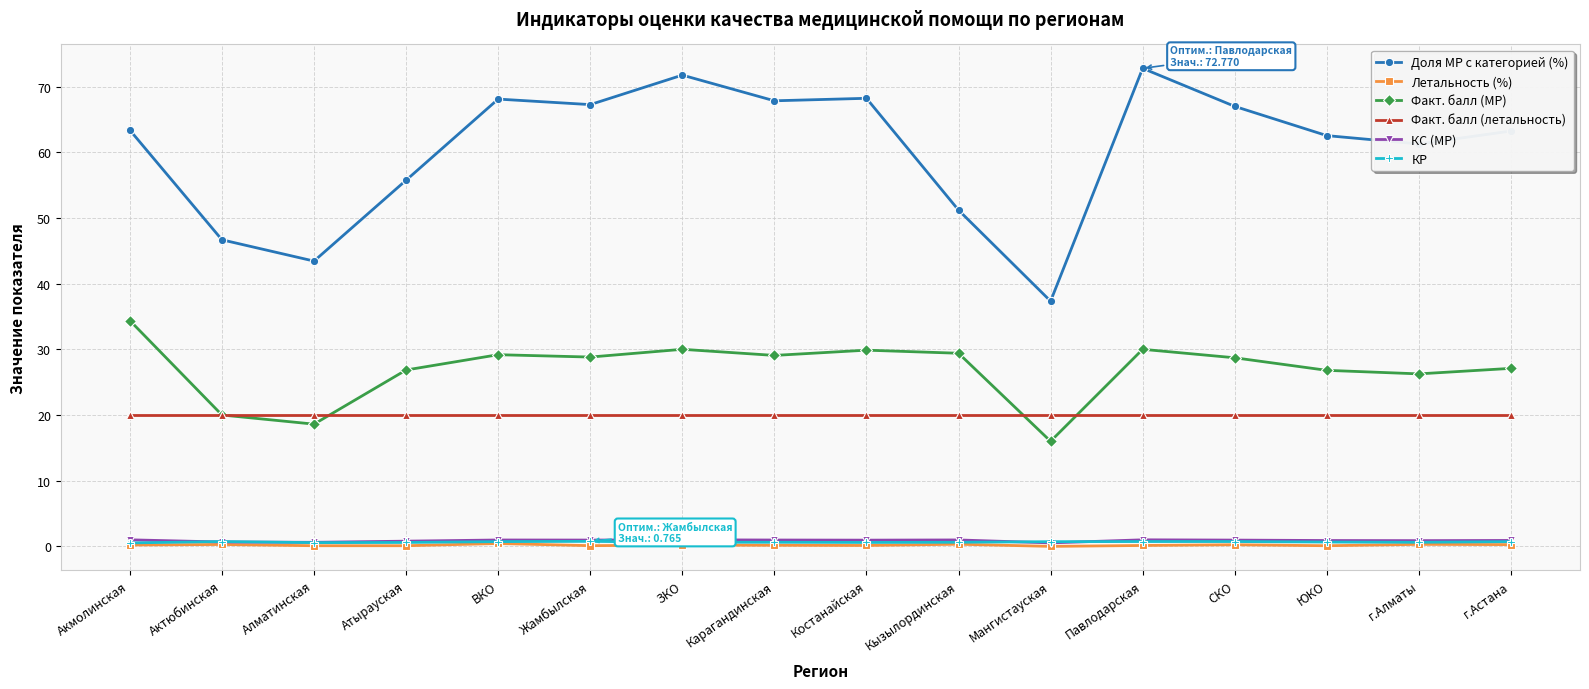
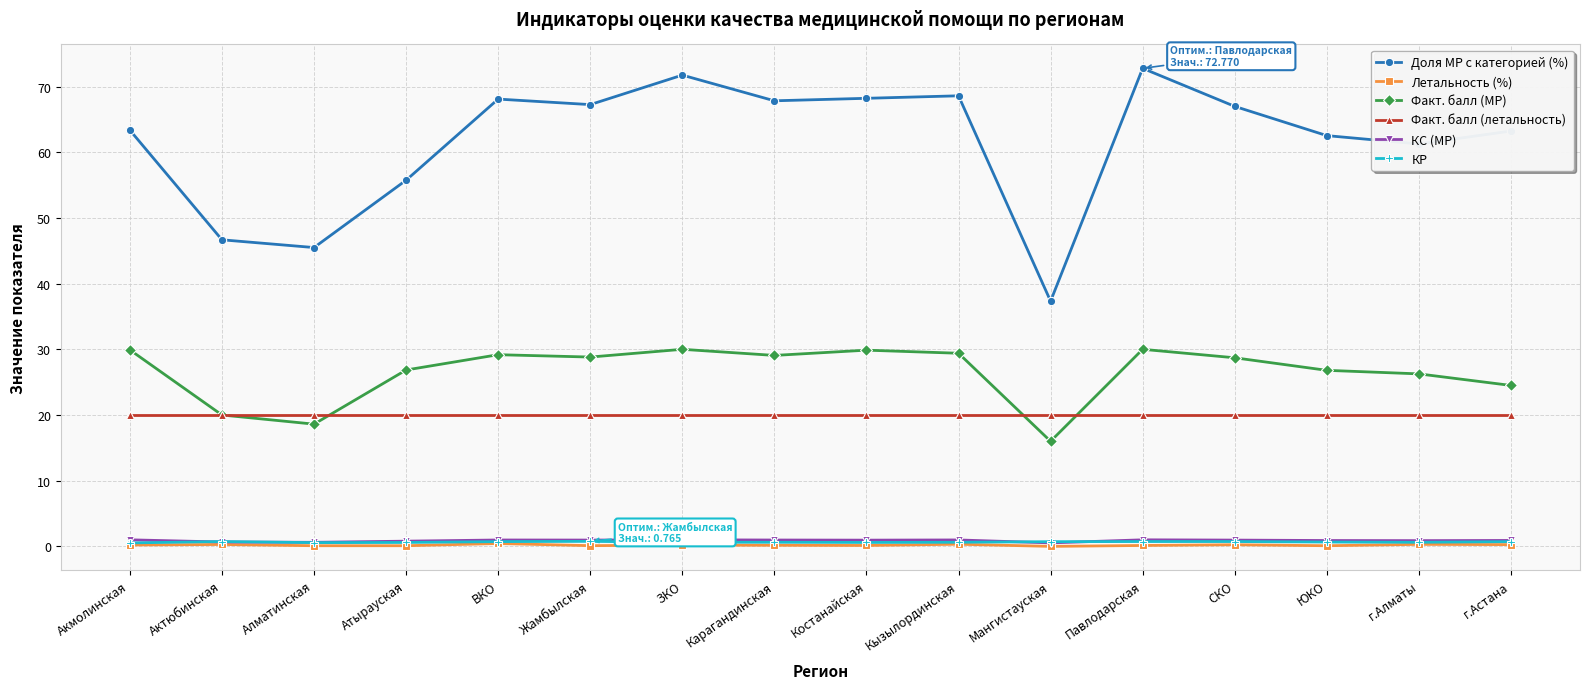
Факт. балл (МР), Акмолинская: 34 -> 30
Доля МР с категорией (%), Алматинская: 43 -> 45
Доля МР с категорией (%), Кызылординская: 51 -> 69
Факт. балл (МР), г.Астана: 27 -> 25
